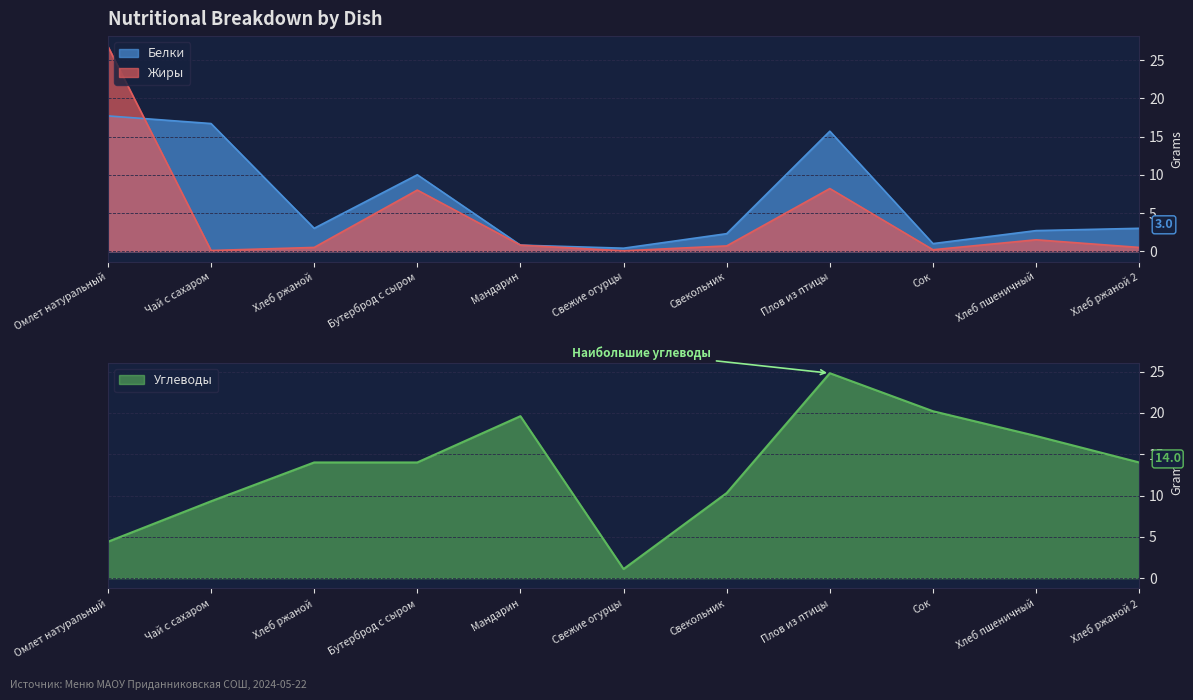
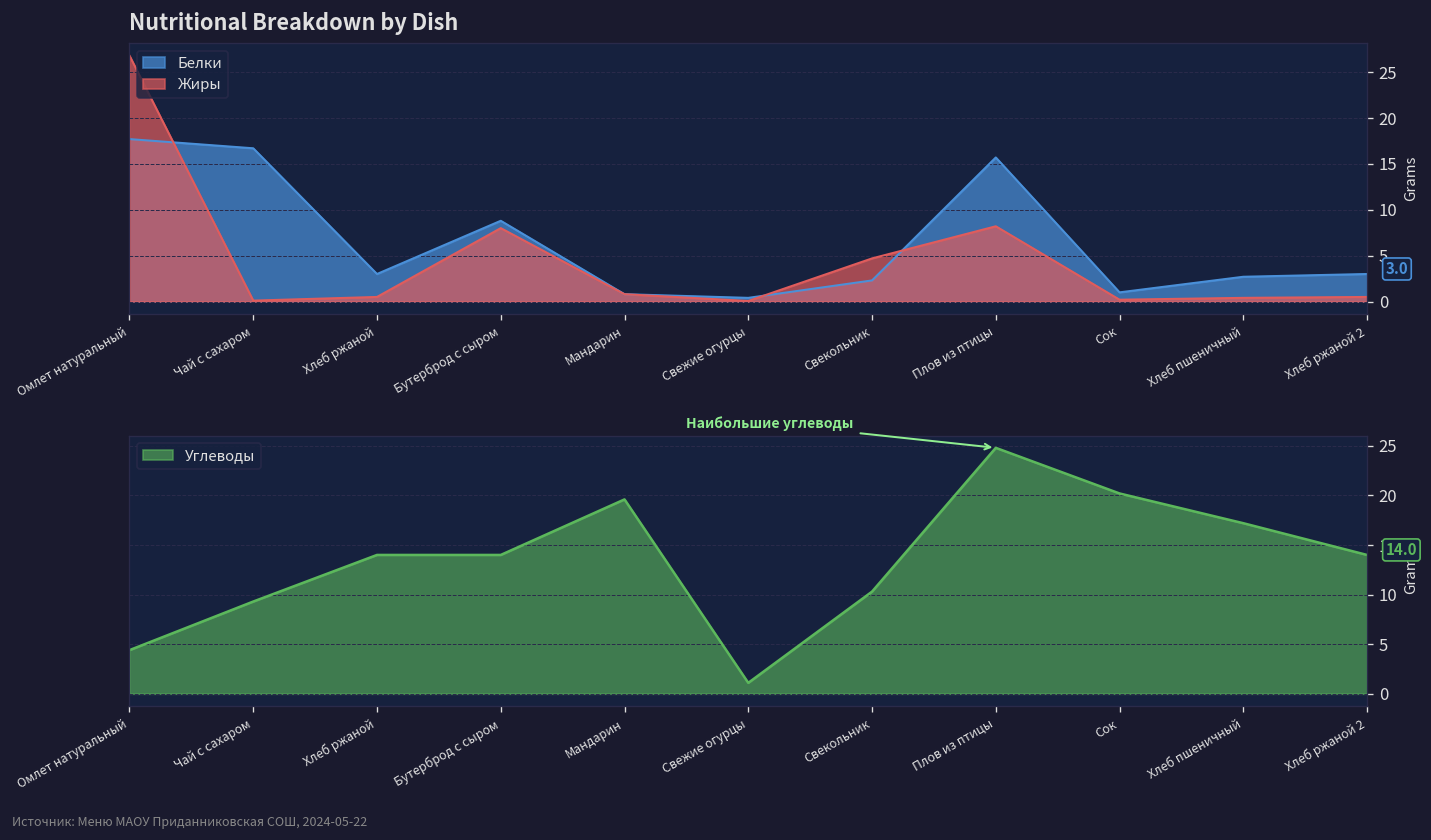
Nutritional Breakdown by Dish, Белки, Бутерброд с сыром: 10 -> 9
Nutritional Breakdown by Dish, Жиры, Свекольник: 1 -> 5
Nutritional Breakdown by Dish, Жиры, Хлеб пшеничный: 2 -> 0
